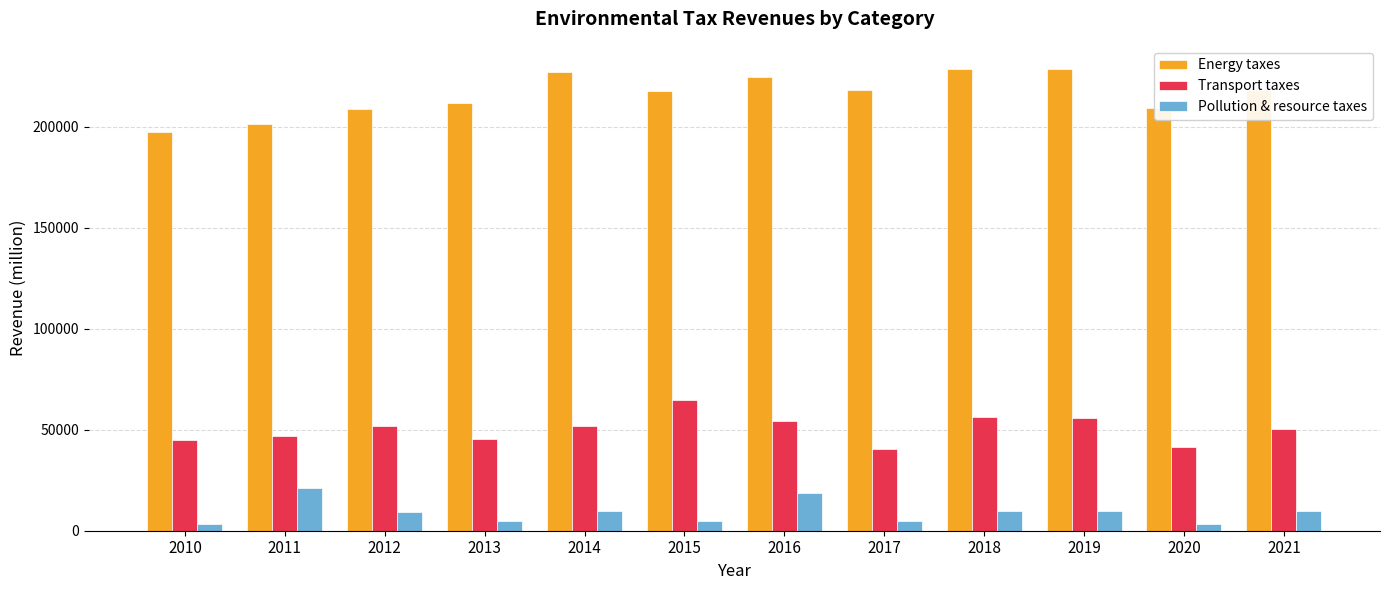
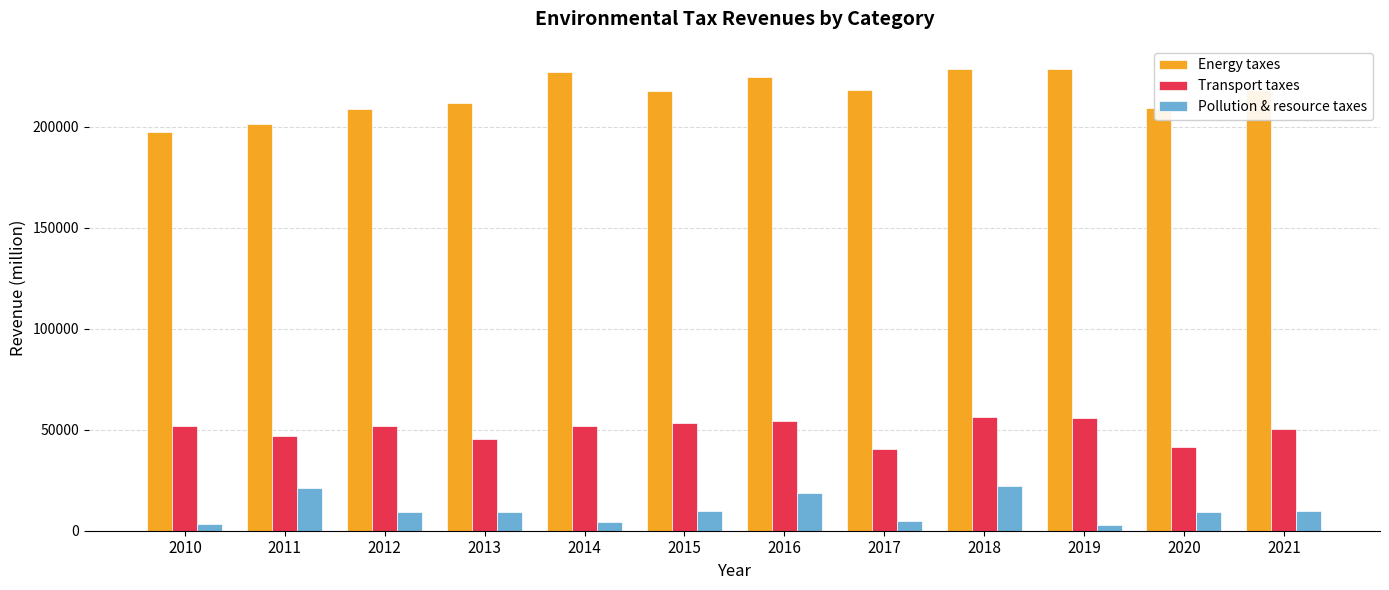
Transport taxes, 2010: 45000 -> 52000
Pollution & resource taxes, 2013: 5000 -> 9000
Pollution & resource taxes, 2014: 10000 -> 4000
Transport taxes, 2015: 65000 -> 53000
Pollution & resource taxes, 2015: 5000 -> 10000
Pollution & resource taxes, 2018: 10000 -> 22000
Pollution & resource taxes, 2019: 10000 -> 3000
Pollution & resource taxes, 2020: 3000 -> 9000
